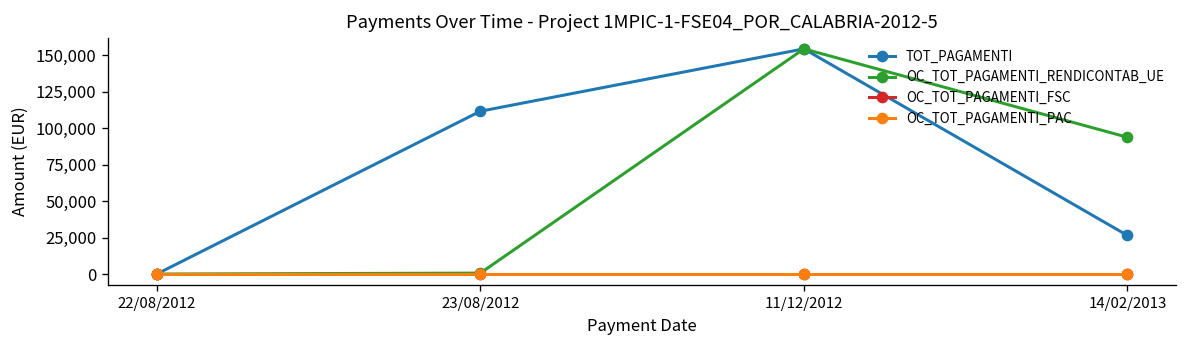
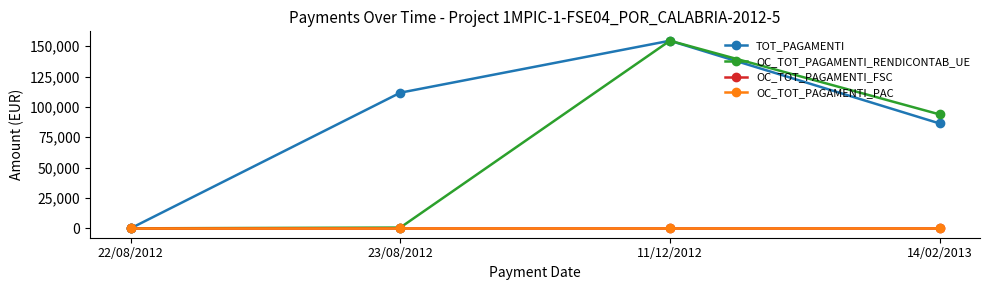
TOT_PAGAMENTI, 14/02/2013: 26,000 -> 86,000
